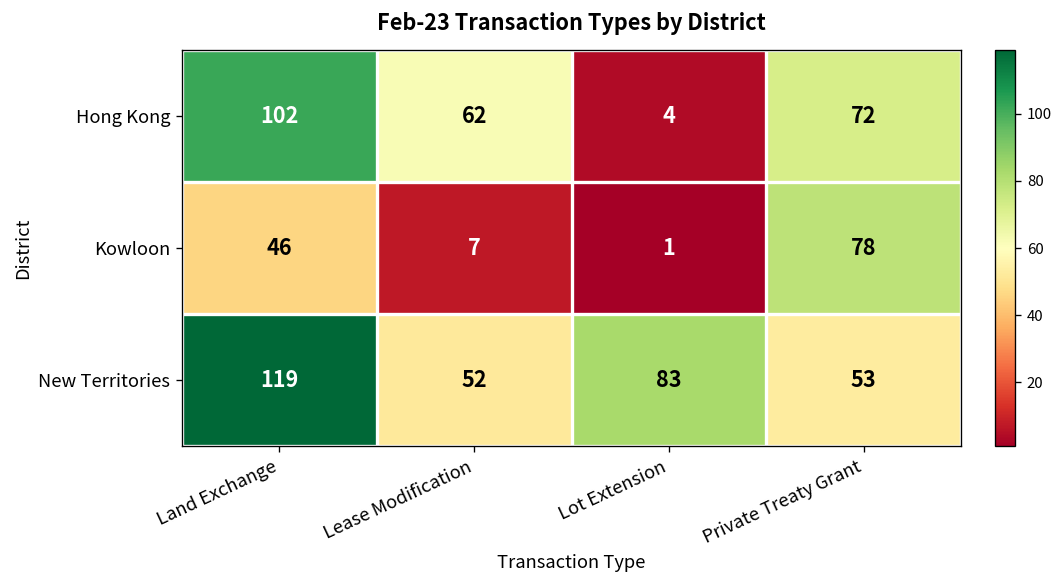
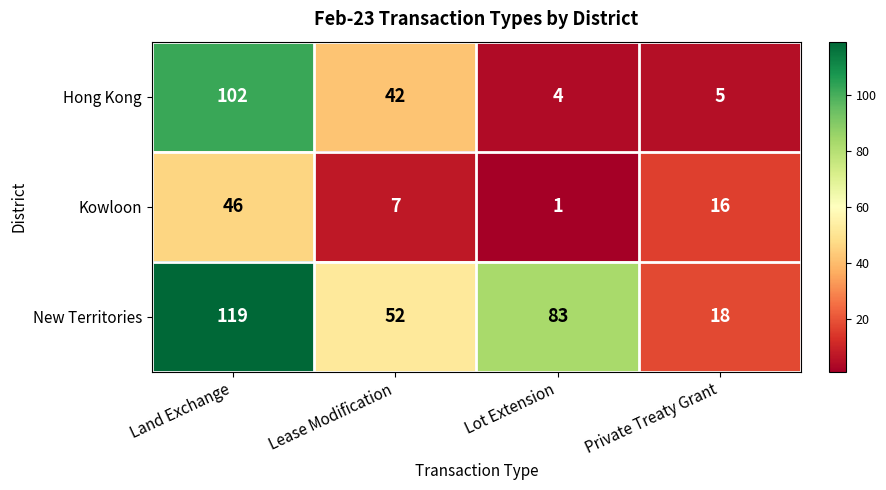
Hong Kong, Lease Modification: 62 -> 42
Hong Kong, Private Treaty Grant: 72 -> 5
Kowloon, Private Treaty Grant: 78 -> 16
New Territories, Private Treaty Grant: 53 -> 18
